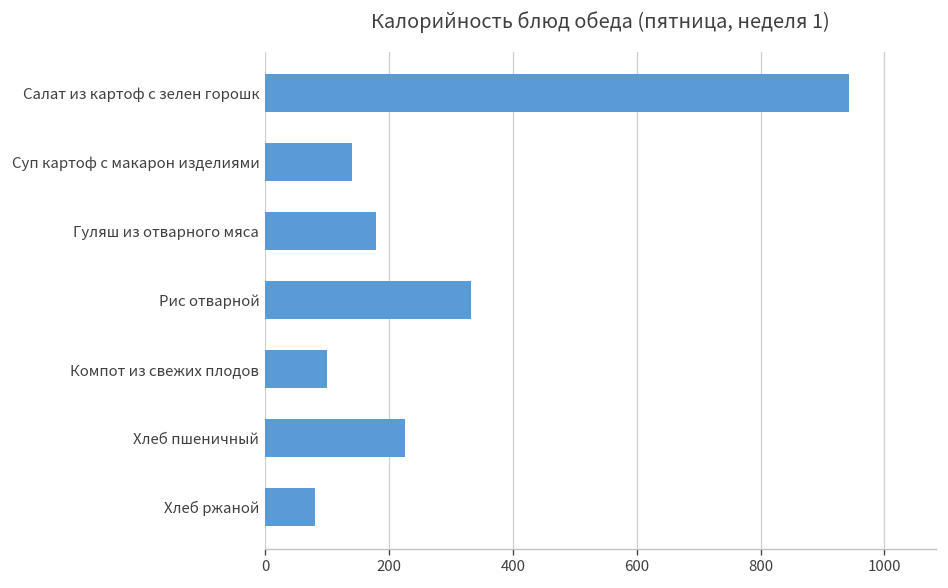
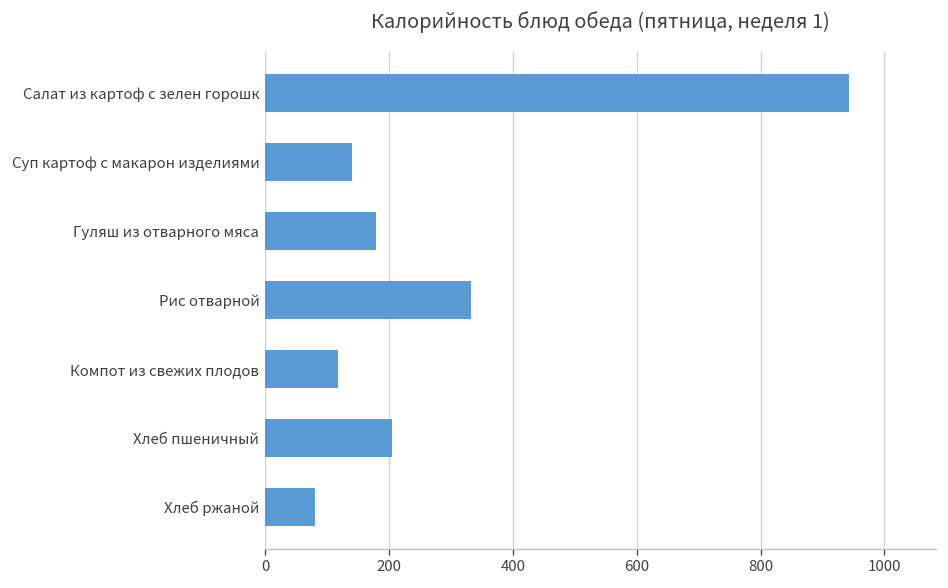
Компот из свежих плодов: 100 -> 120
Хлеб пшеничный: 230 -> 200
